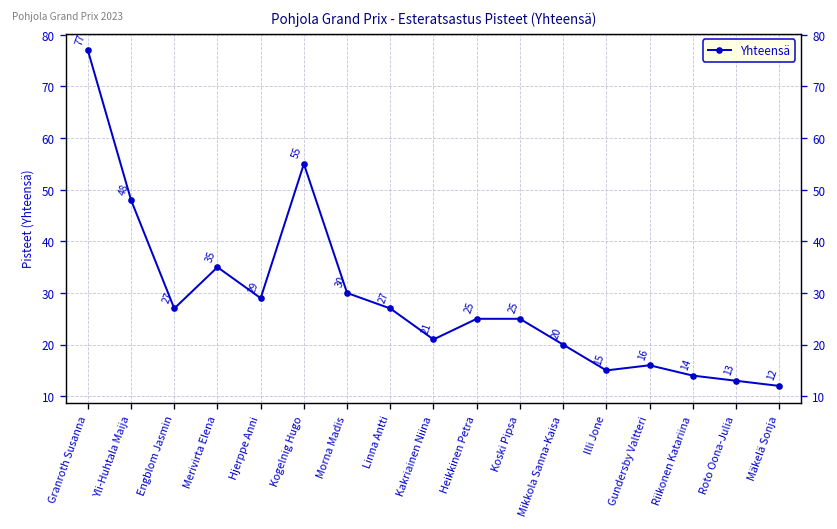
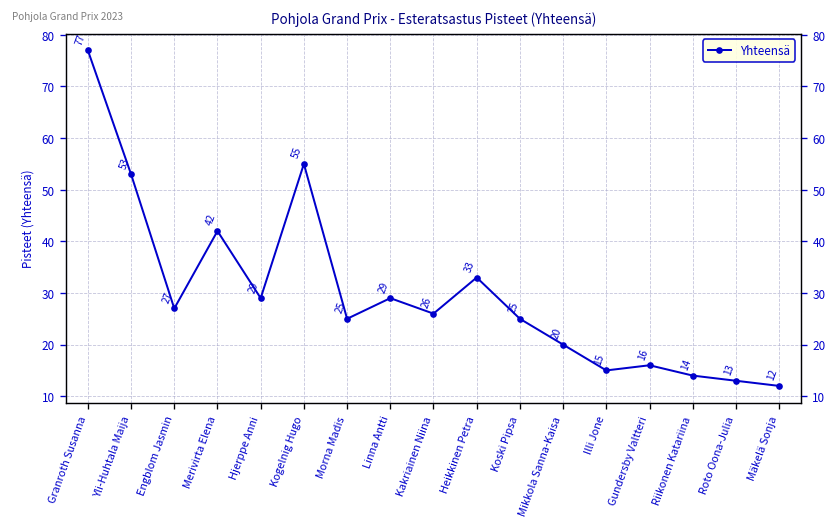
Yli-Huhtala Maija: 48 -> 53
Merivirta Elena: 35 -> 42
Morna Madis: 30 -> 25
Linna Antti: 27 -> 29
Kakriainen Niina: 21 -> 26
Heikkinen Petra: 25 -> 33
